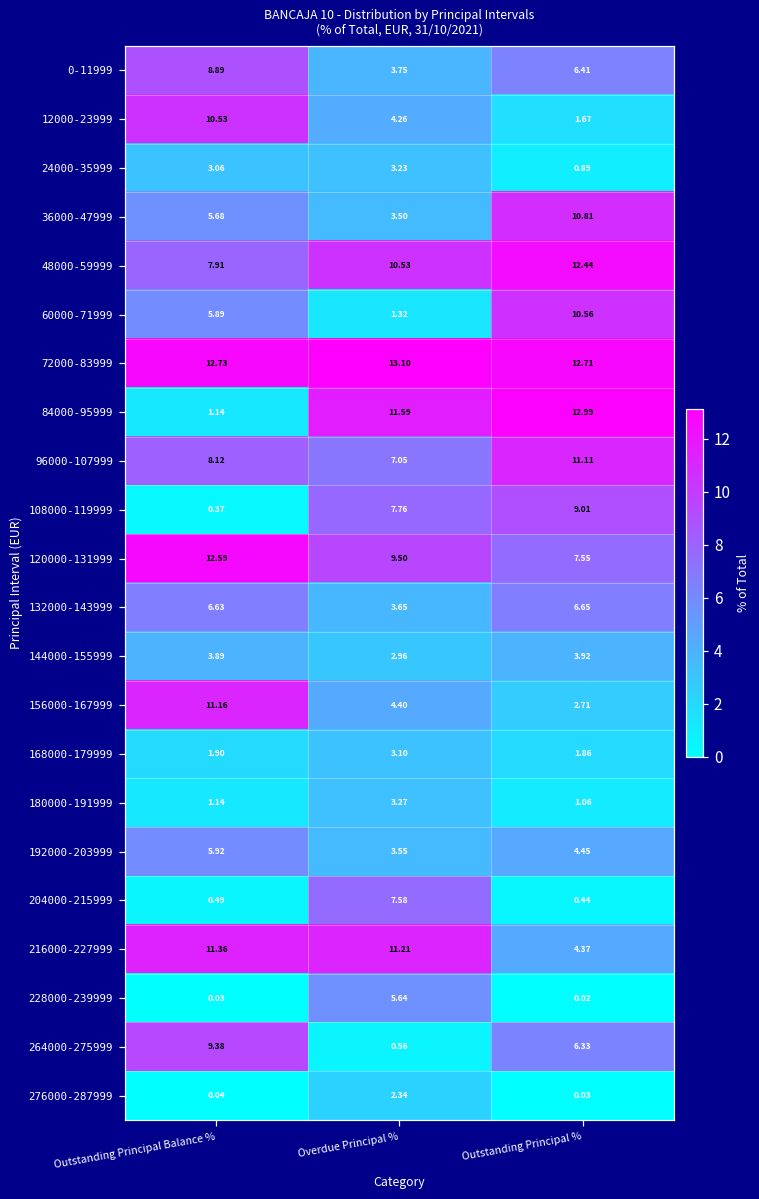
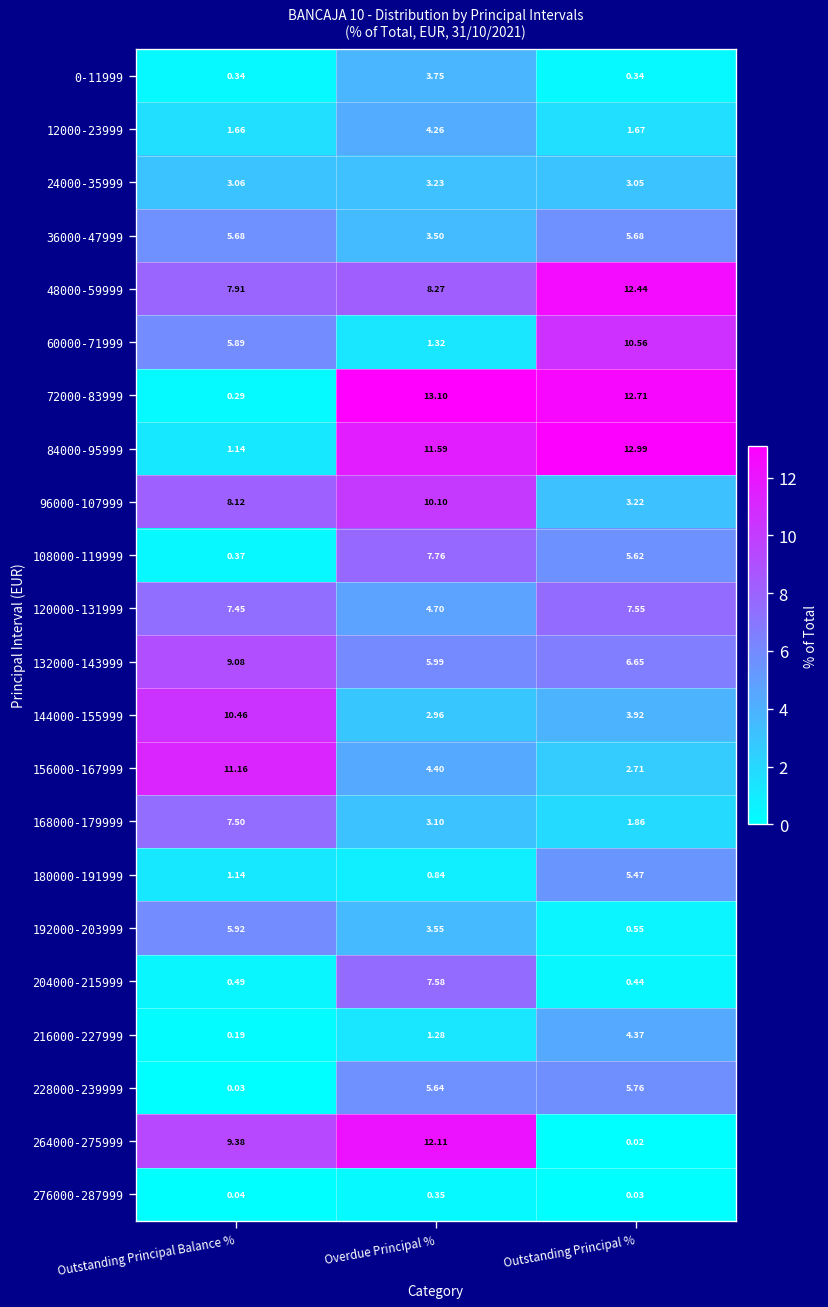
0-11999, Outstanding Principal Balance %: 8.89 -> 0.34
0-11999, Outstanding Principal %: 6.41 -> 0.34
12000-23999, Outstanding Principal Balance %: 10.53 -> 1.66
24000-35999, Outstanding Principal %: 0.89 -> 3.05
36000-47999, Outstanding Principal %: 10.81 -> 5.68
48000-59999, Overdue Principal %: 10.53 -> 8.27
72000-83999, Outstanding Principal Balance %: 12.73 -> 0.29
96000-107999, Overdue Principal %: 7.05 -> 10.10
96000-107999, Outstanding Principal %: 11.11 -> 3.22
108000-119999, Outstanding Principal %: 9.01 -> 5.62
120000-131999, Outstanding Principal Balance %: 12.59 -> 7.45
120000-131999, Overdue Principal %: 9.50 -> 4.70
132000-143999, Outstanding Principal Balance %: 6.63 -> 9.08
132000-143999, Overdue Principal %: 3.65 -> 5.99
144000-155999, Outstanding Principal Balance %: 3.89 -> 10.46
168000-179999, Outstanding Principal Balance %: 1.90 -> 7.50
180000-191999, Overdue Principal %: 3.27 -> 0.84
180000-191999, Outstanding Principal %: 1.06 -> 5.47
192000-203999, Outstanding Principal %: 4.45 -> 0.55
216000-227999, Outstanding Principal Balance %: 11.36 -> 0.19
216000-227999, Overdue Principal %: 11.21 -> 1.28
228000-239999, Outstanding Principal %: 0.02 -> 5.76
264000-275999, Overdue Principal %: 0.56 -> 12.11
264000-275999, Outstanding Principal %: 6.33 -> 0.02
276000-287999, Overdue Principal %: 2.34 -> 0.35
